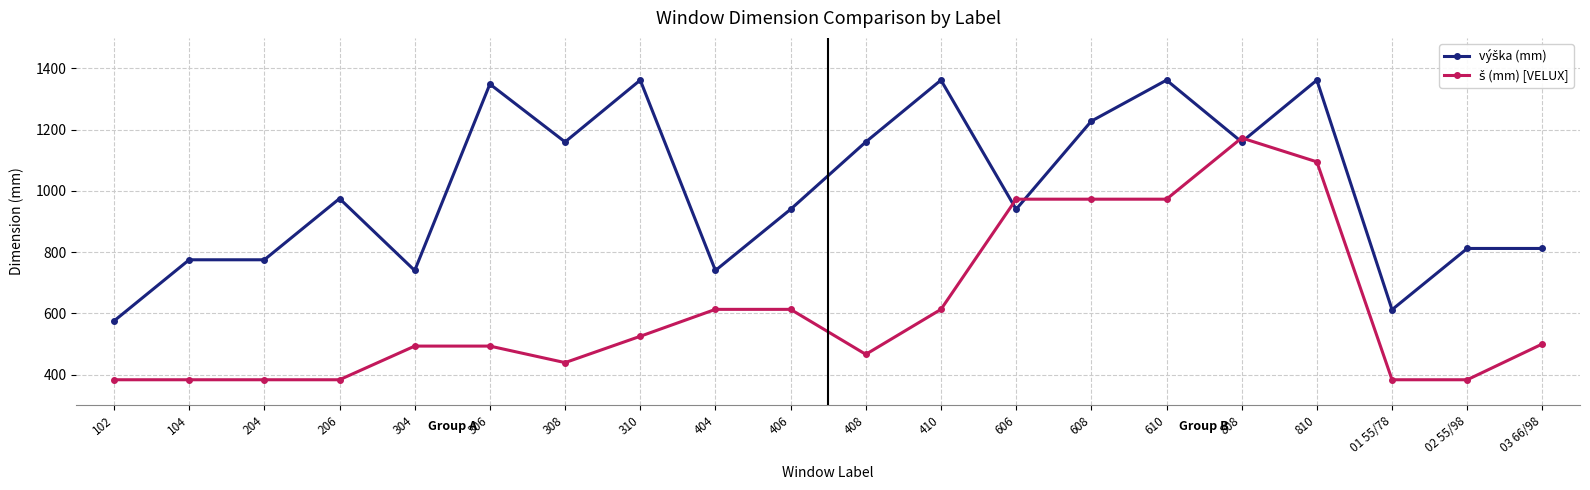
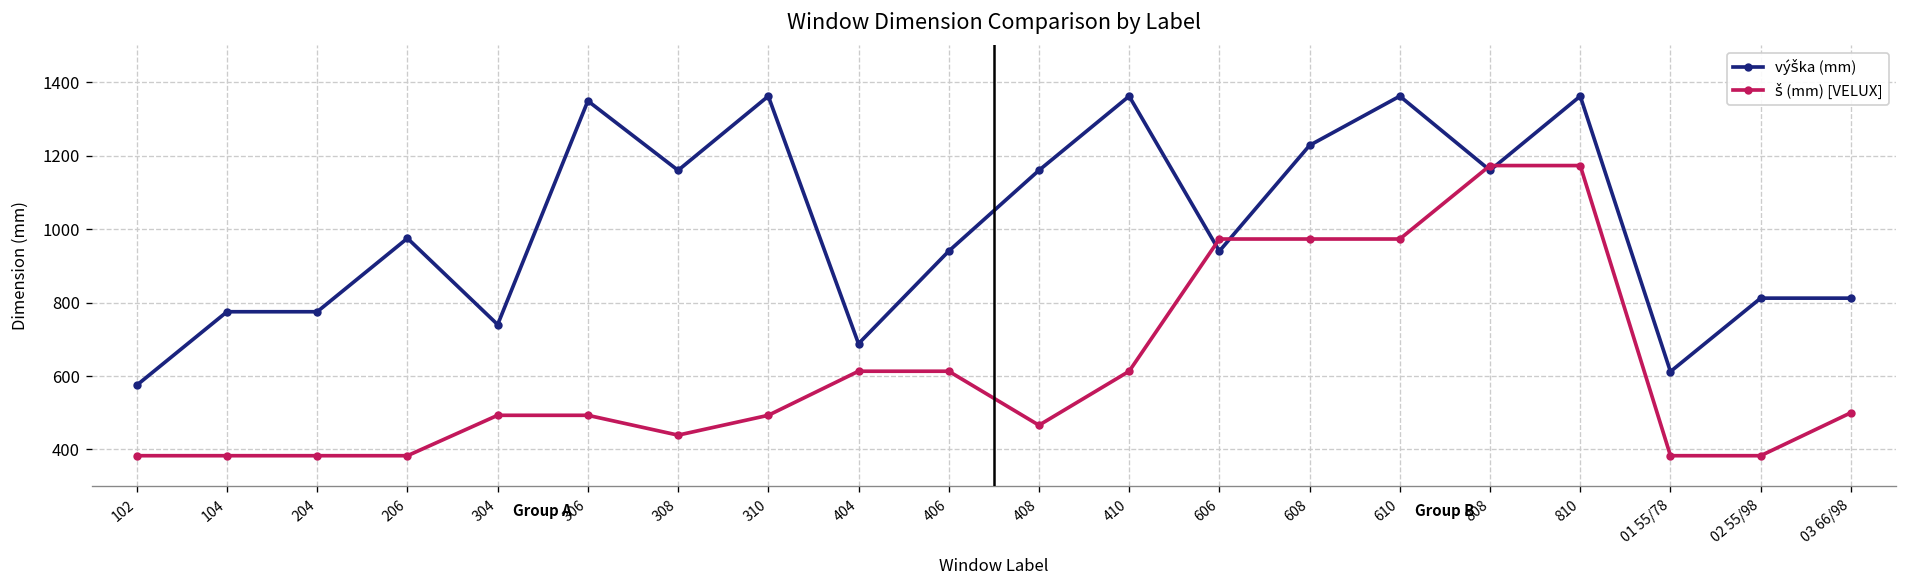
š (mm) [VELUX], 310: 530 -> 490
výška (mm), 404: 740 -> 690
š (mm) [VELUX], 810: 1100 -> 1170
